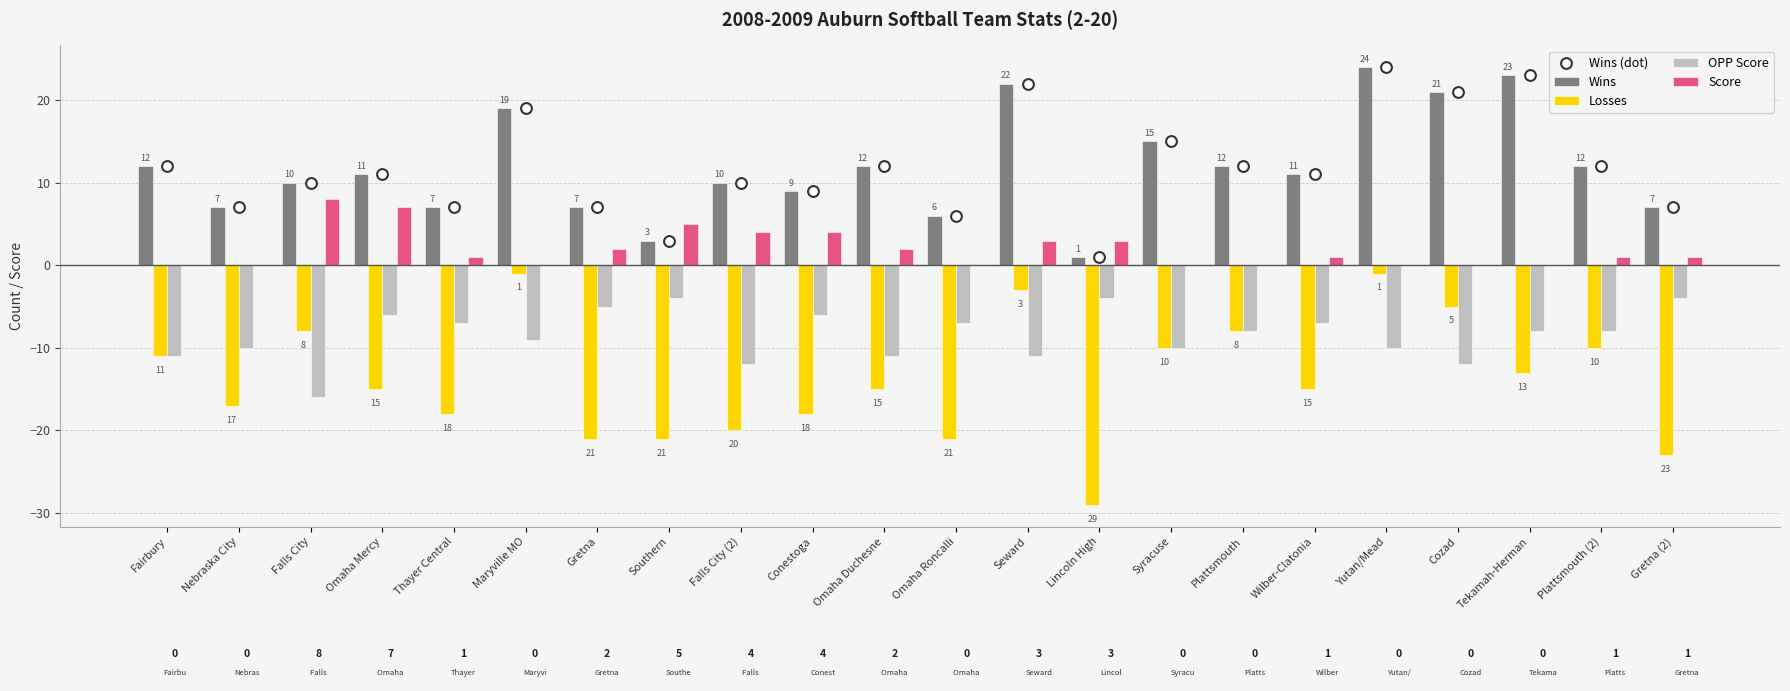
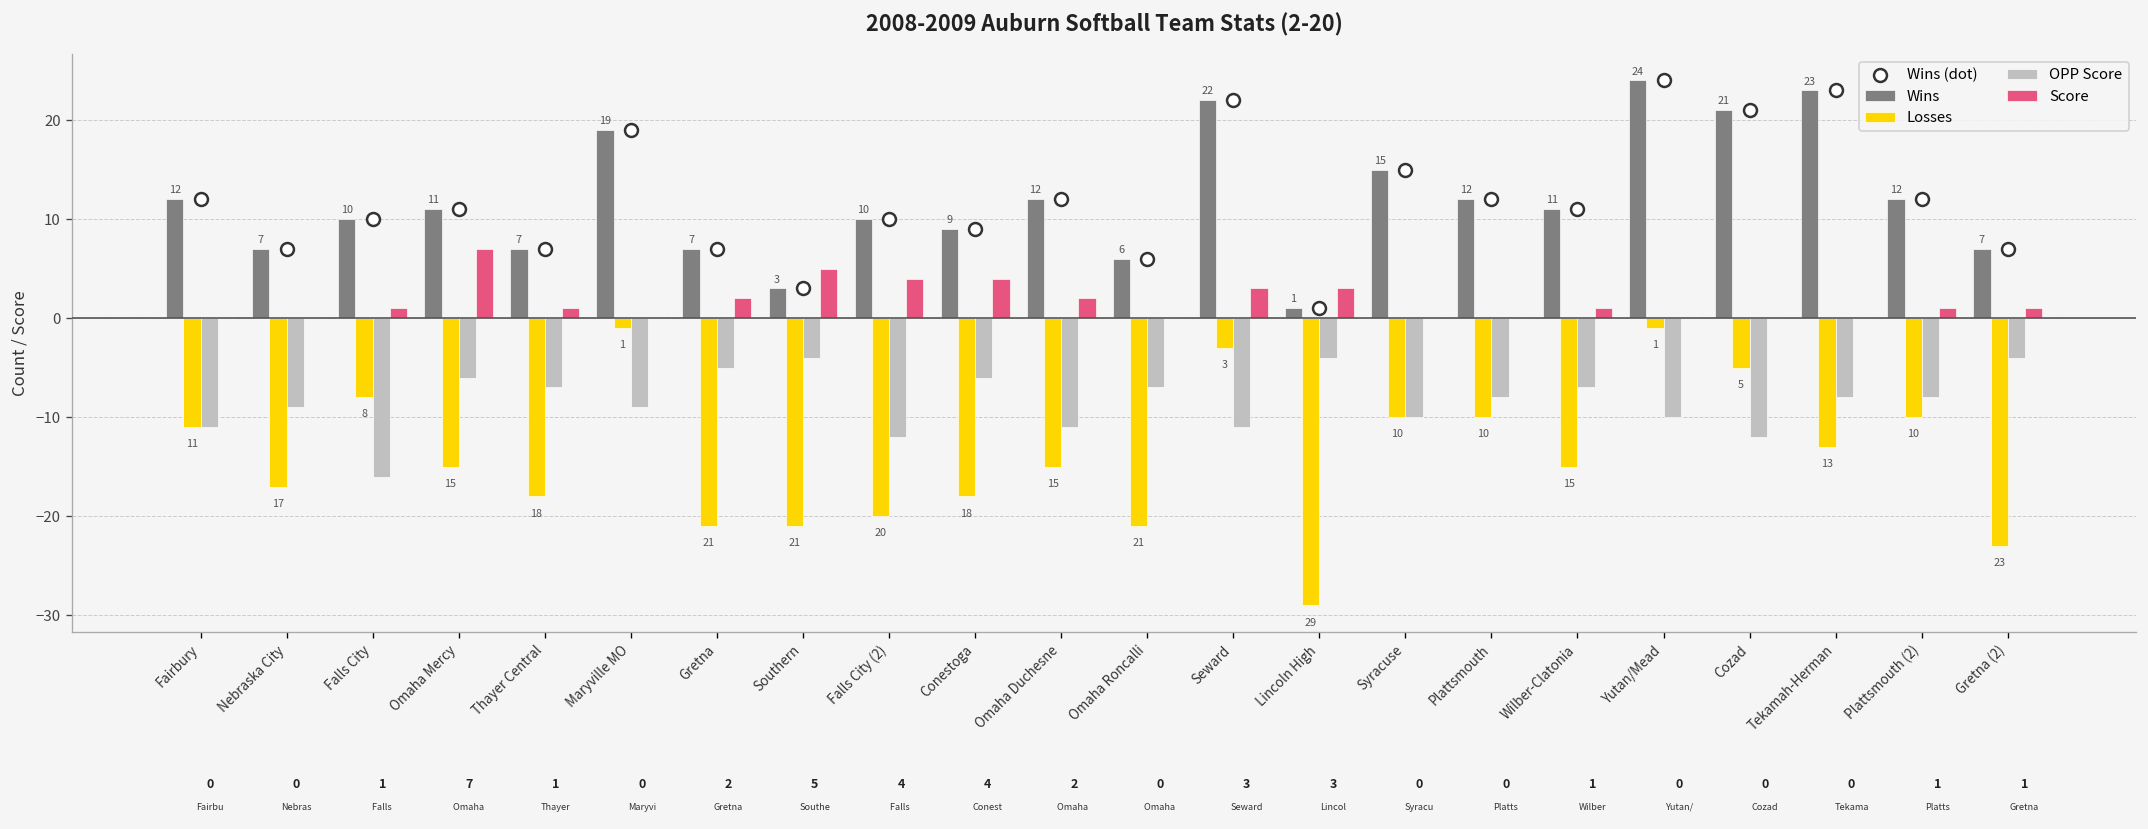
OPP Score, Nebraska City: -10 -> -9
Score, Falls City: 8 -> 1
Losses, Plattsmouth: 8 -> 10
